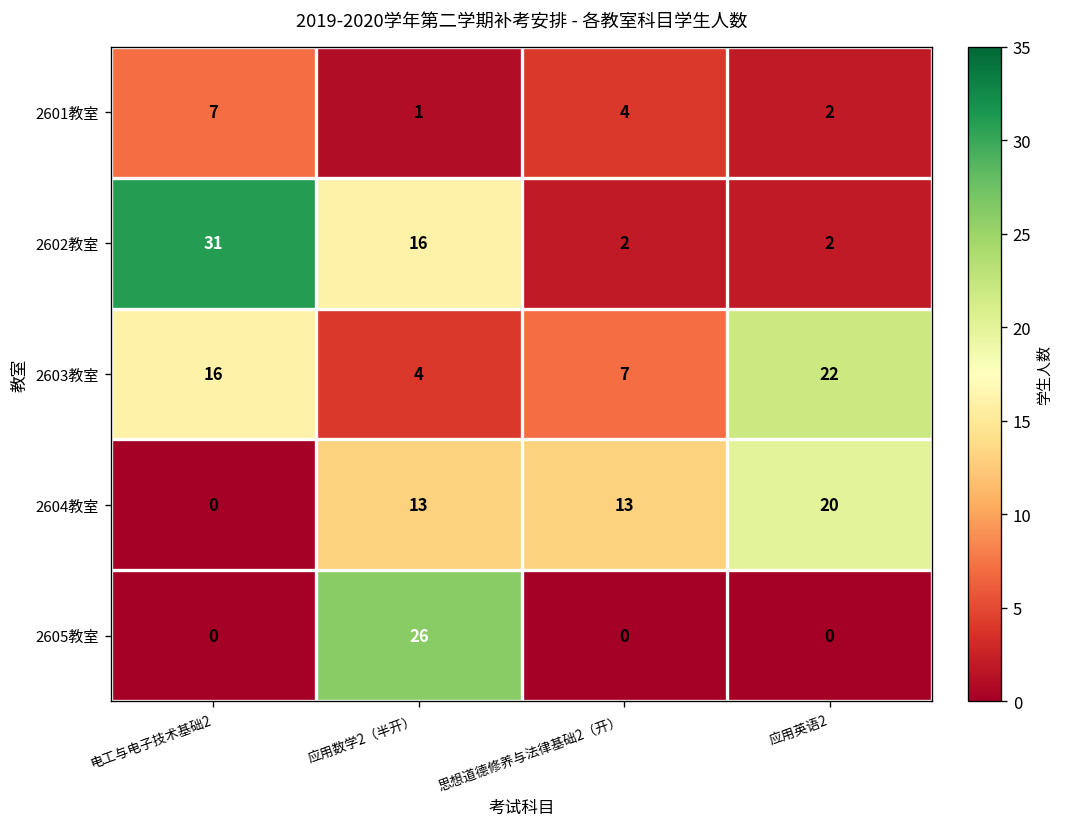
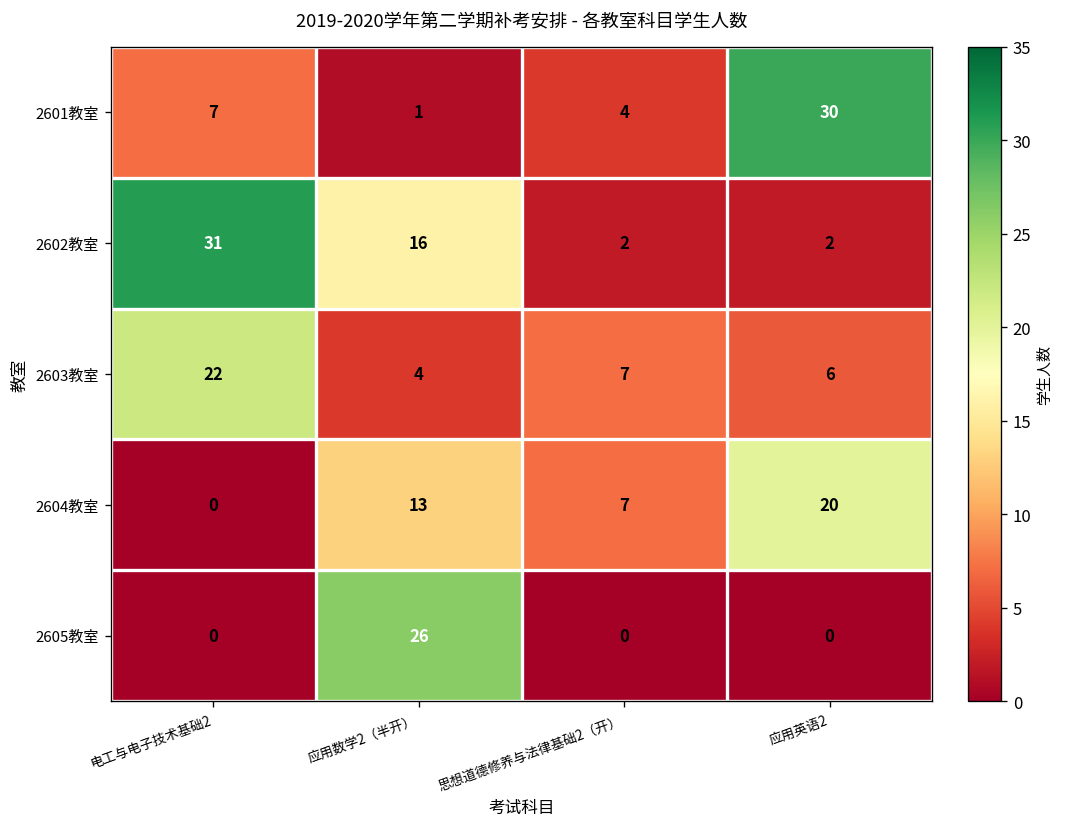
2601教室, 应用英语2: 2 -> 30
2603教室, 电工与电子技术基础2: 16 -> 22
2603教室, 应用英语2: 22 -> 6
2604教室, 思想道德修养与法律基础2（开）: 13 -> 7
